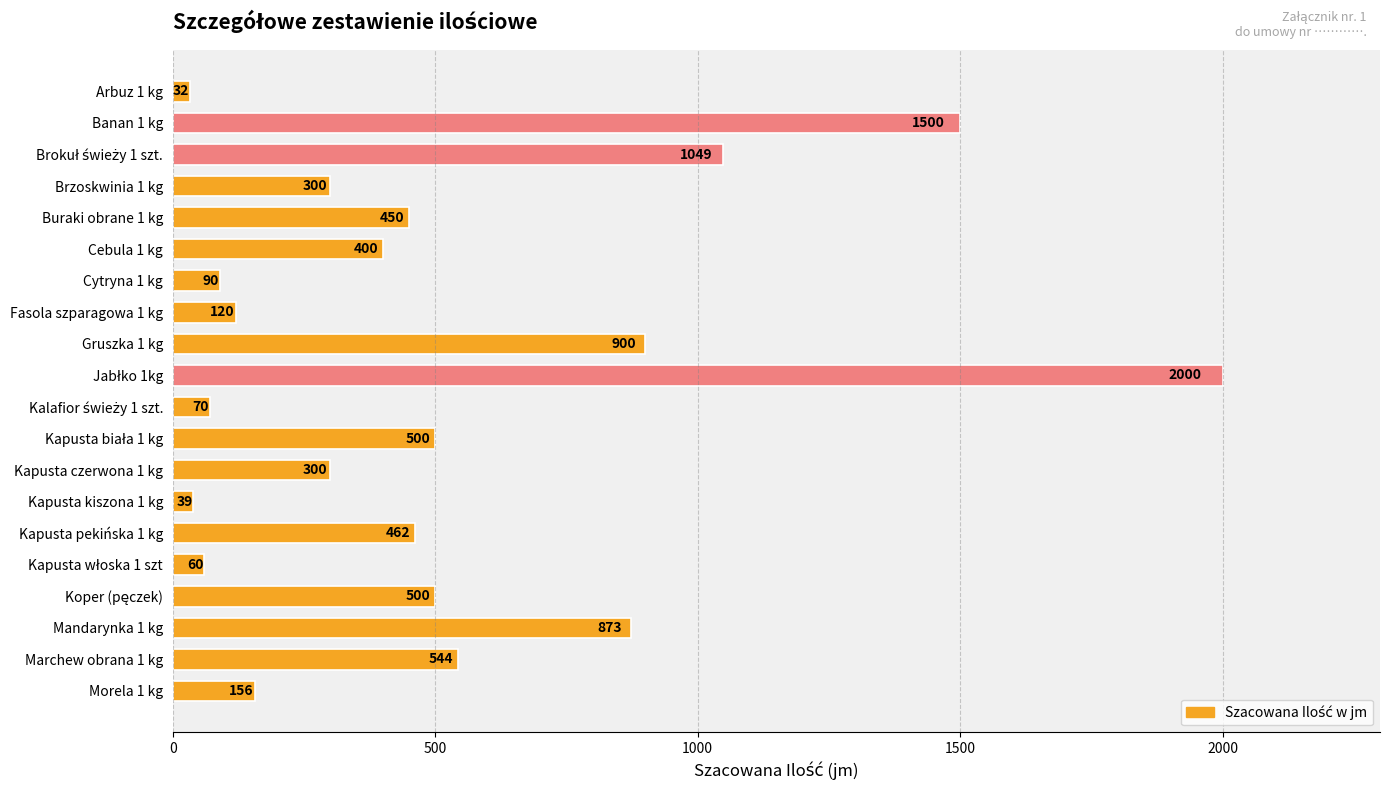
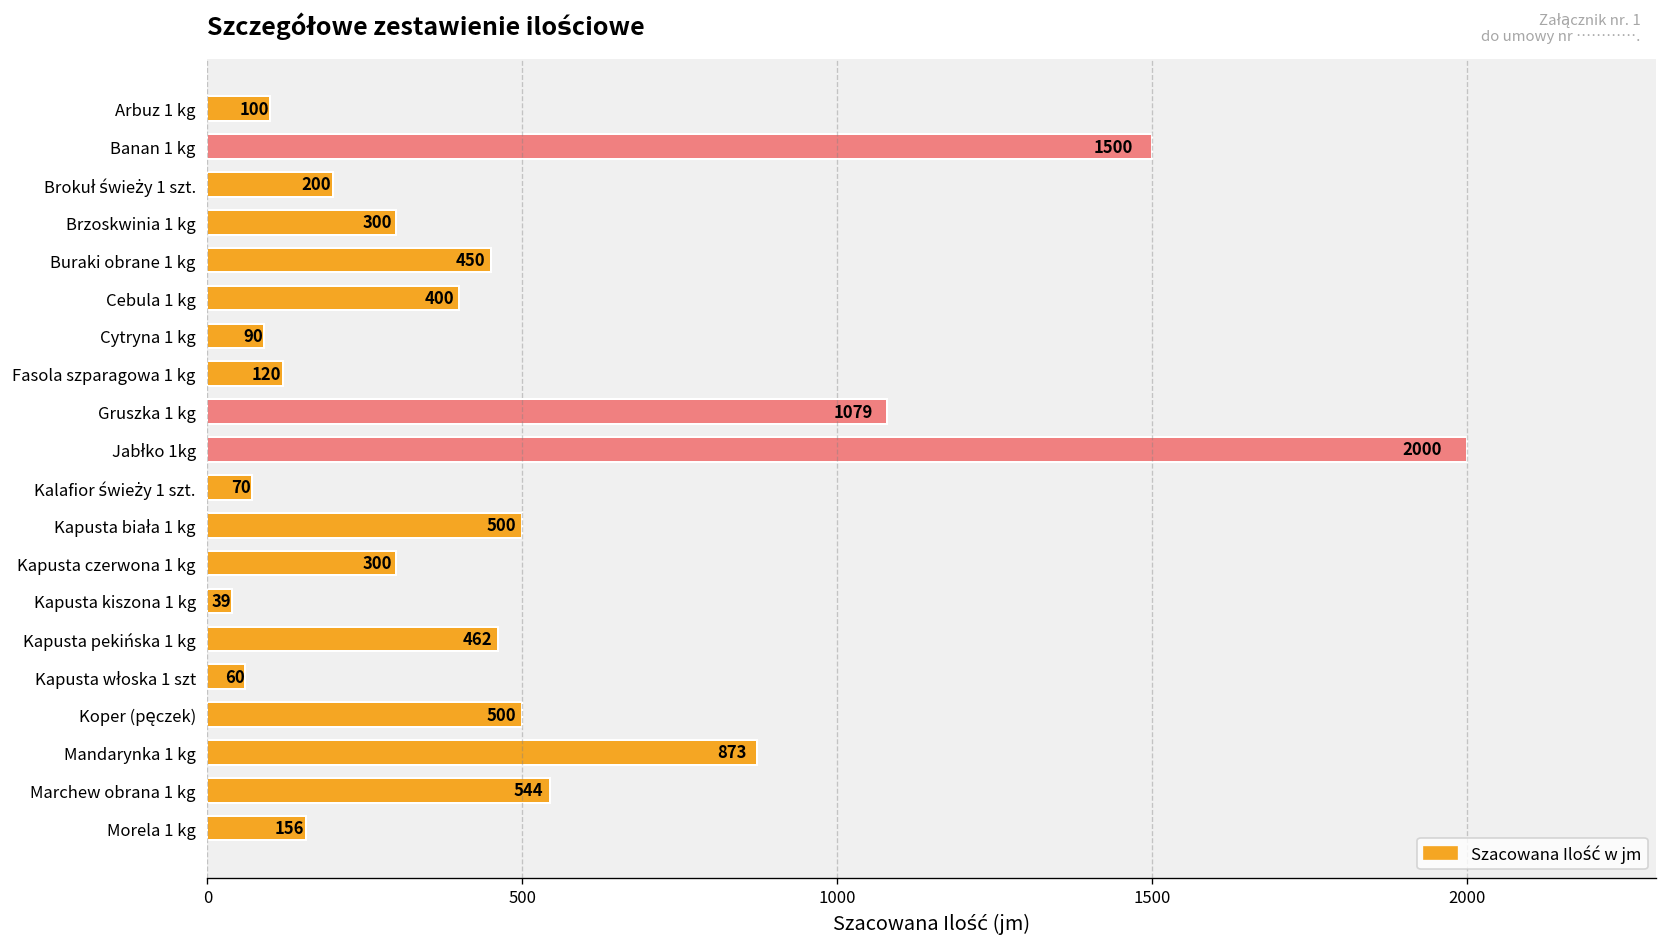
Arbuz 1 kg: 32 -> 100
Brokuł świeży 1 szt.: 1049 -> 200
Gruszka 1 kg: 900 -> 1079
